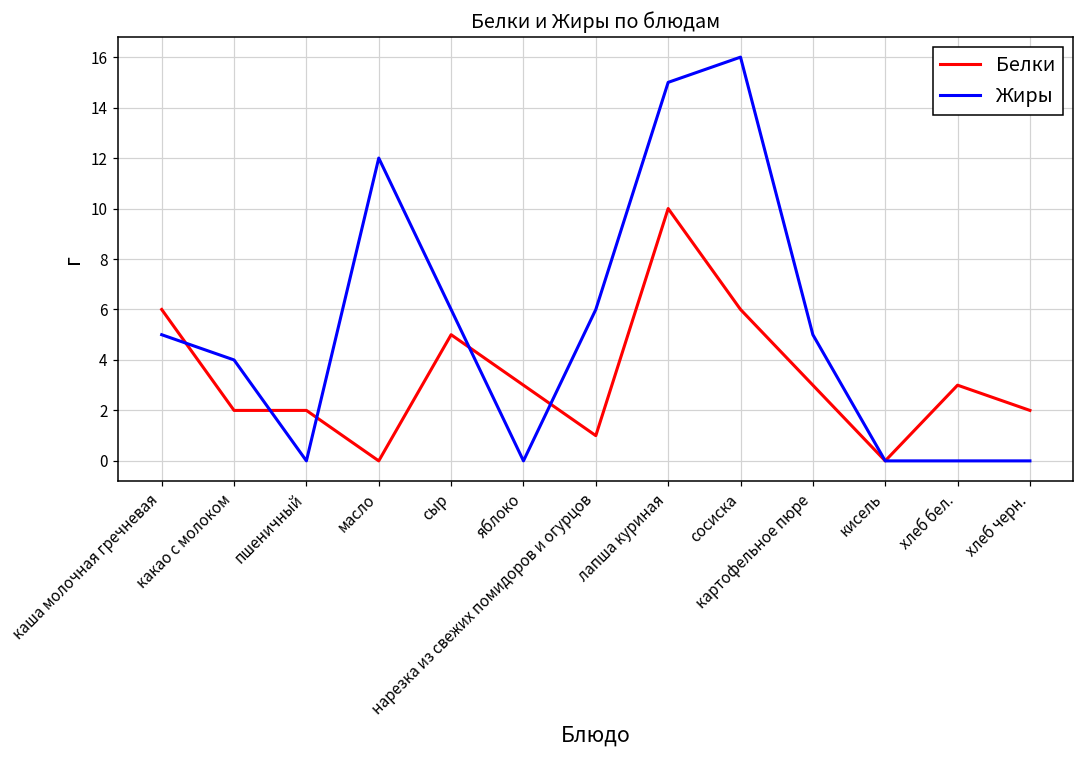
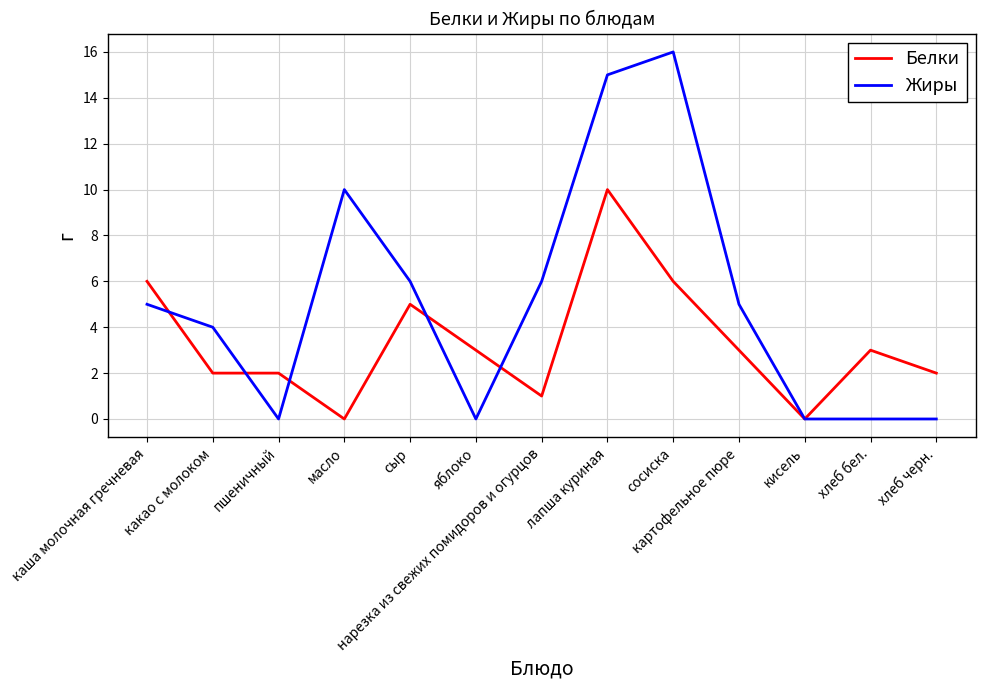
Жиры, масло: 12 -> 10
